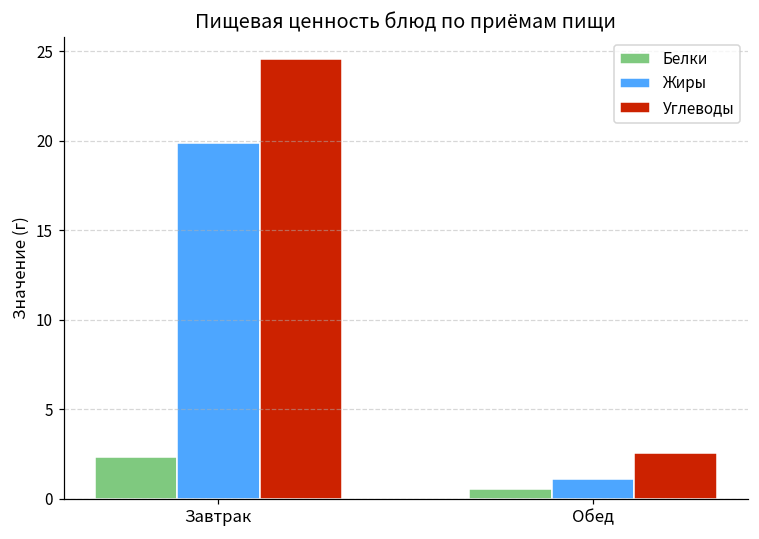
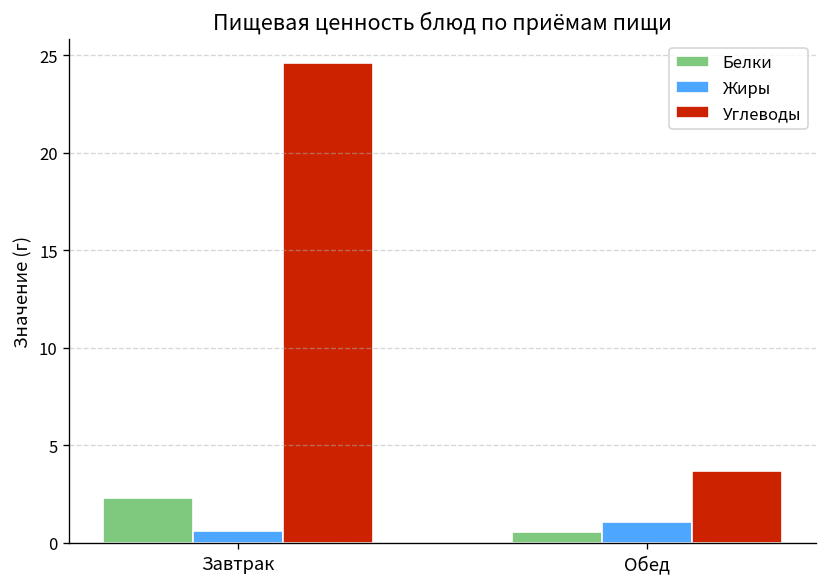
Жиры, Завтрак: 19.9 -> 0.6
Углеводы, Обед: 2.5 -> 3.7
